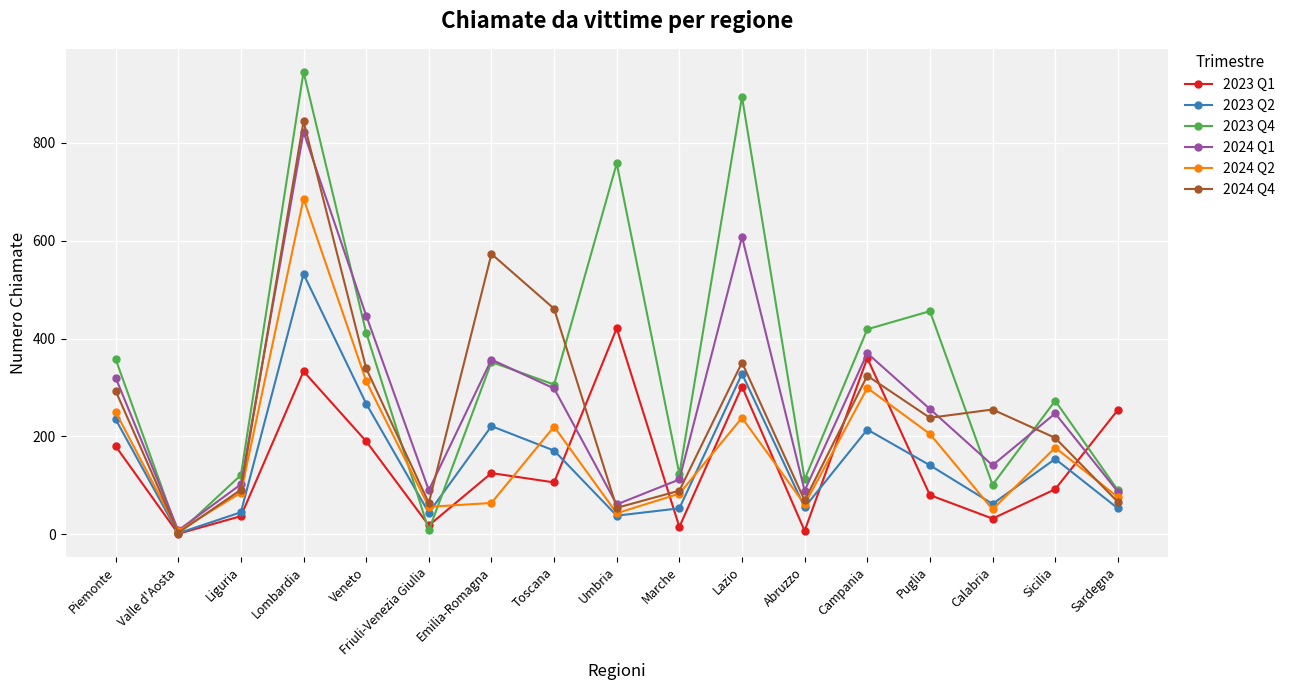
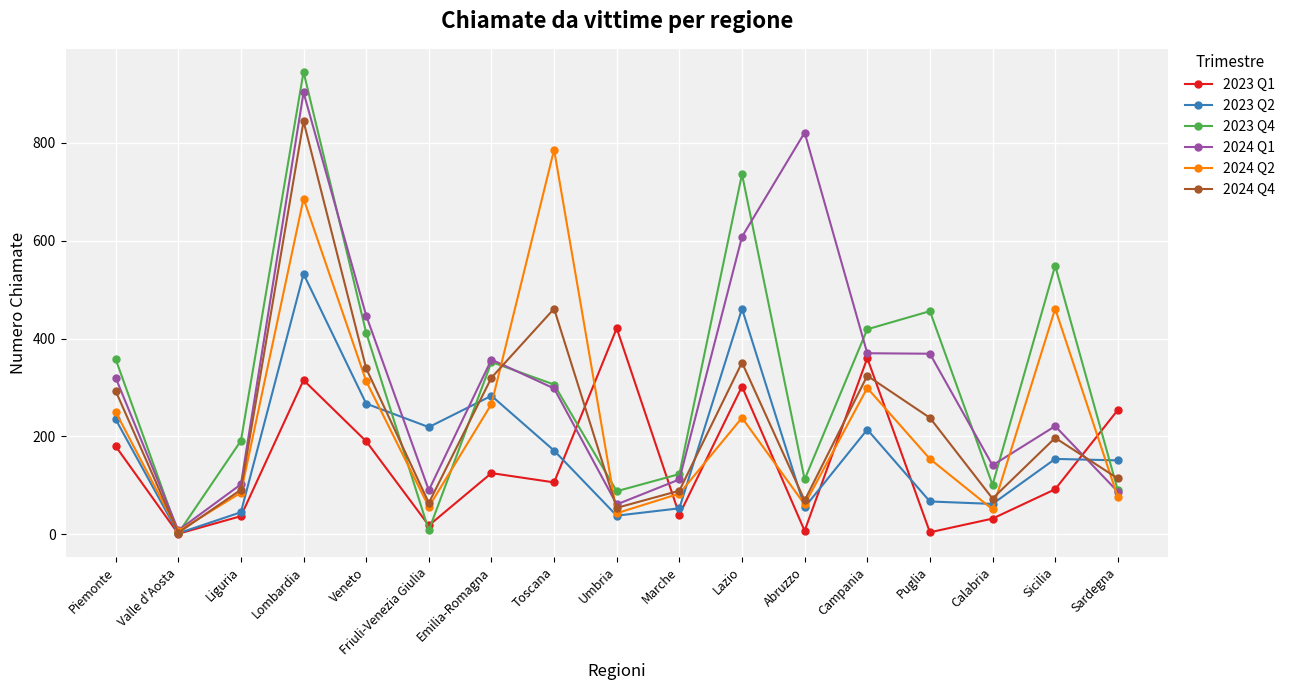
2023 Q4, Liguria: 120 -> 190
2023 Q1, Lombardia: 330 -> 320
2024 Q1, Lombardia: 820 -> 900
2023 Q2, Friuli-Venezia Giulia: 40 -> 220
2023 Q2, Emilia-Romagna: 220 -> 280
2024 Q2, Emilia-Romagna: 60 -> 270
2024 Q4, Emilia-Romagna: 570 -> 320
2024 Q2, Toscana: 220 -> 790
2023 Q4, Umbria: 760 -> 90
2023 Q1, Marche: 20 -> 40
2023 Q2, Lazio: 330 -> 460
2023 Q4, Lazio: 890 -> 740
2024 Q1, Abruzzo: 90 -> 820
2023 Q1, Puglia: 80 -> 0
2023 Q2, Puglia: 140 -> 70
2024 Q1, Puglia: 260 -> 370
2024 Q2, Puglia: 210 -> 150
2024 Q4, Calabria: 260 -> 70
2023 Q4, Sicilia: 270 -> 550
2024 Q1, Sicilia: 250 -> 220
2024 Q2, Sicilia: 180 -> 460
2023 Q2, Sardegna: 50 -> 150
2024 Q4, Sardegna: 70 -> 110
